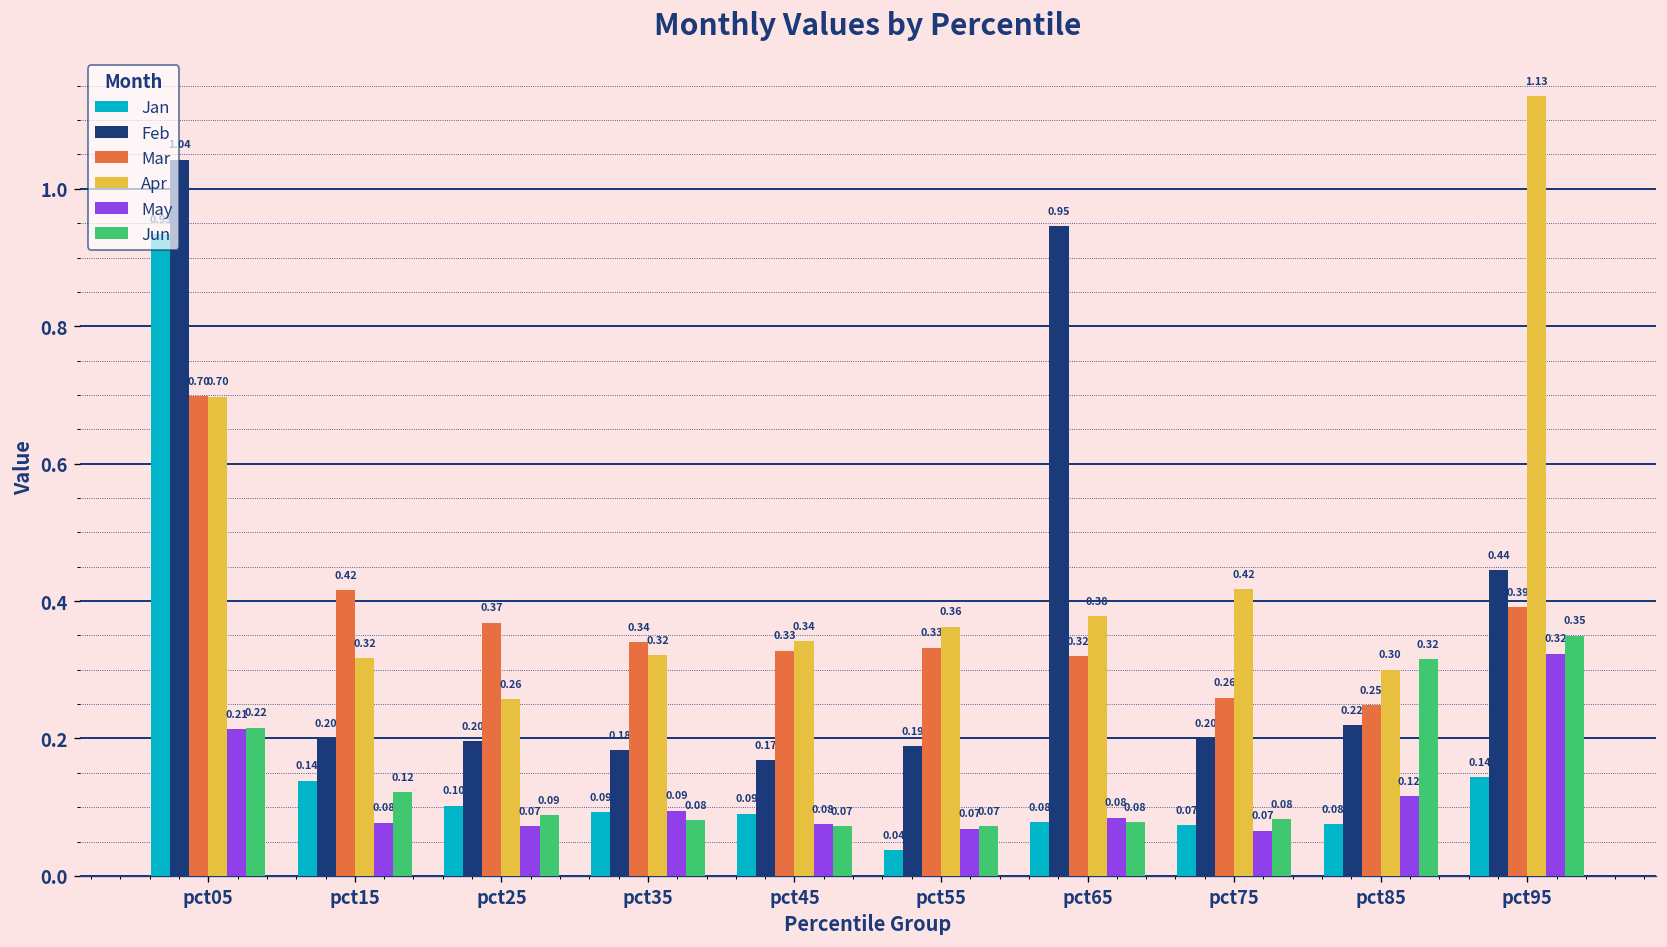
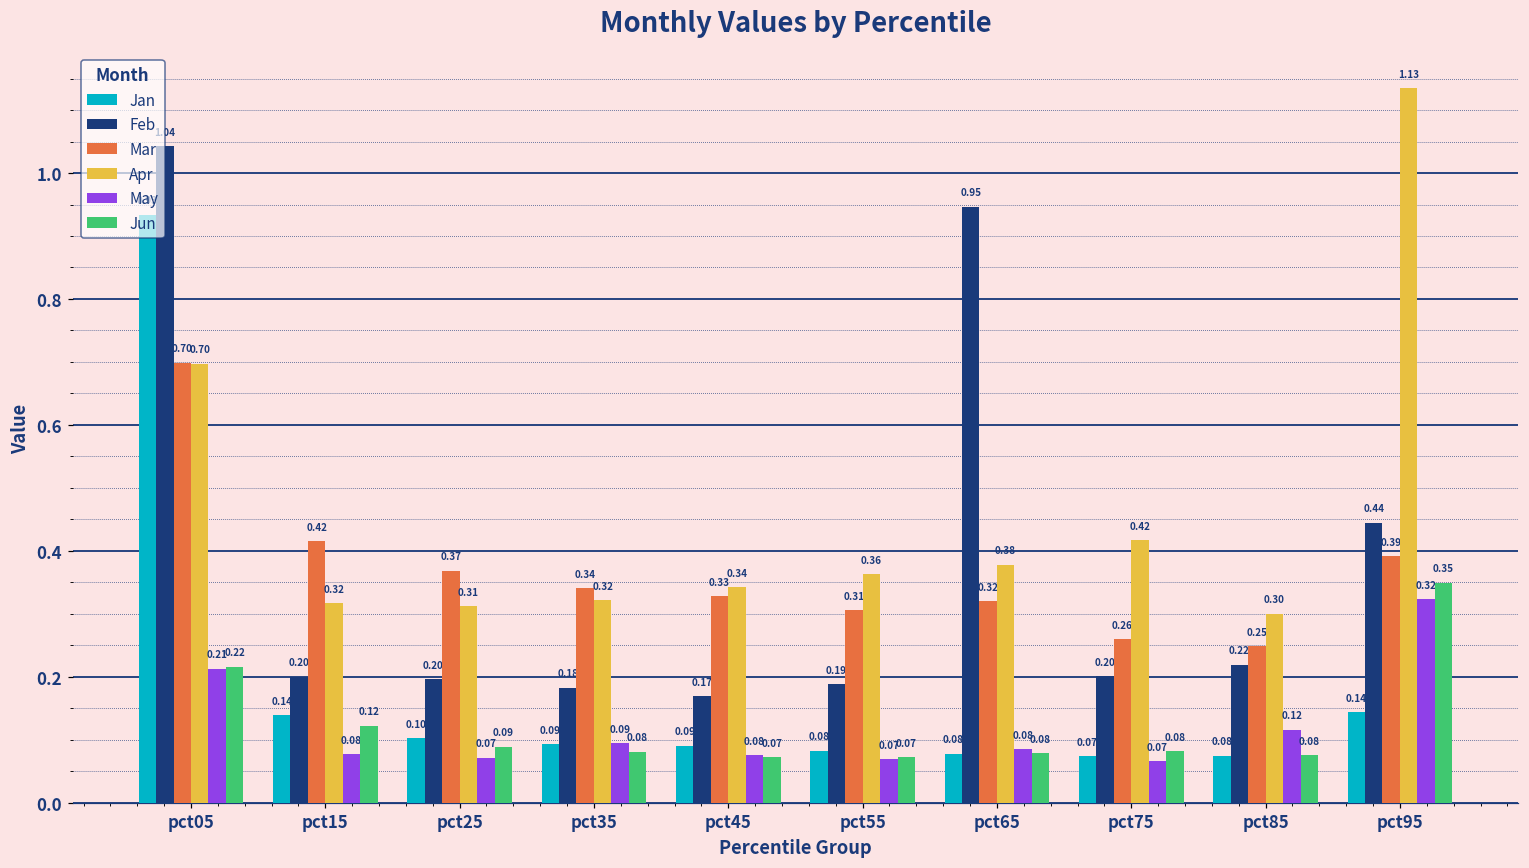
Apr, pct25: 0.26 -> 0.31
Jan, pct55: 0.04 -> 0.08
Mar, pct55: 0.33 -> 0.31
Jun, pct85: 0.32 -> 0.08
